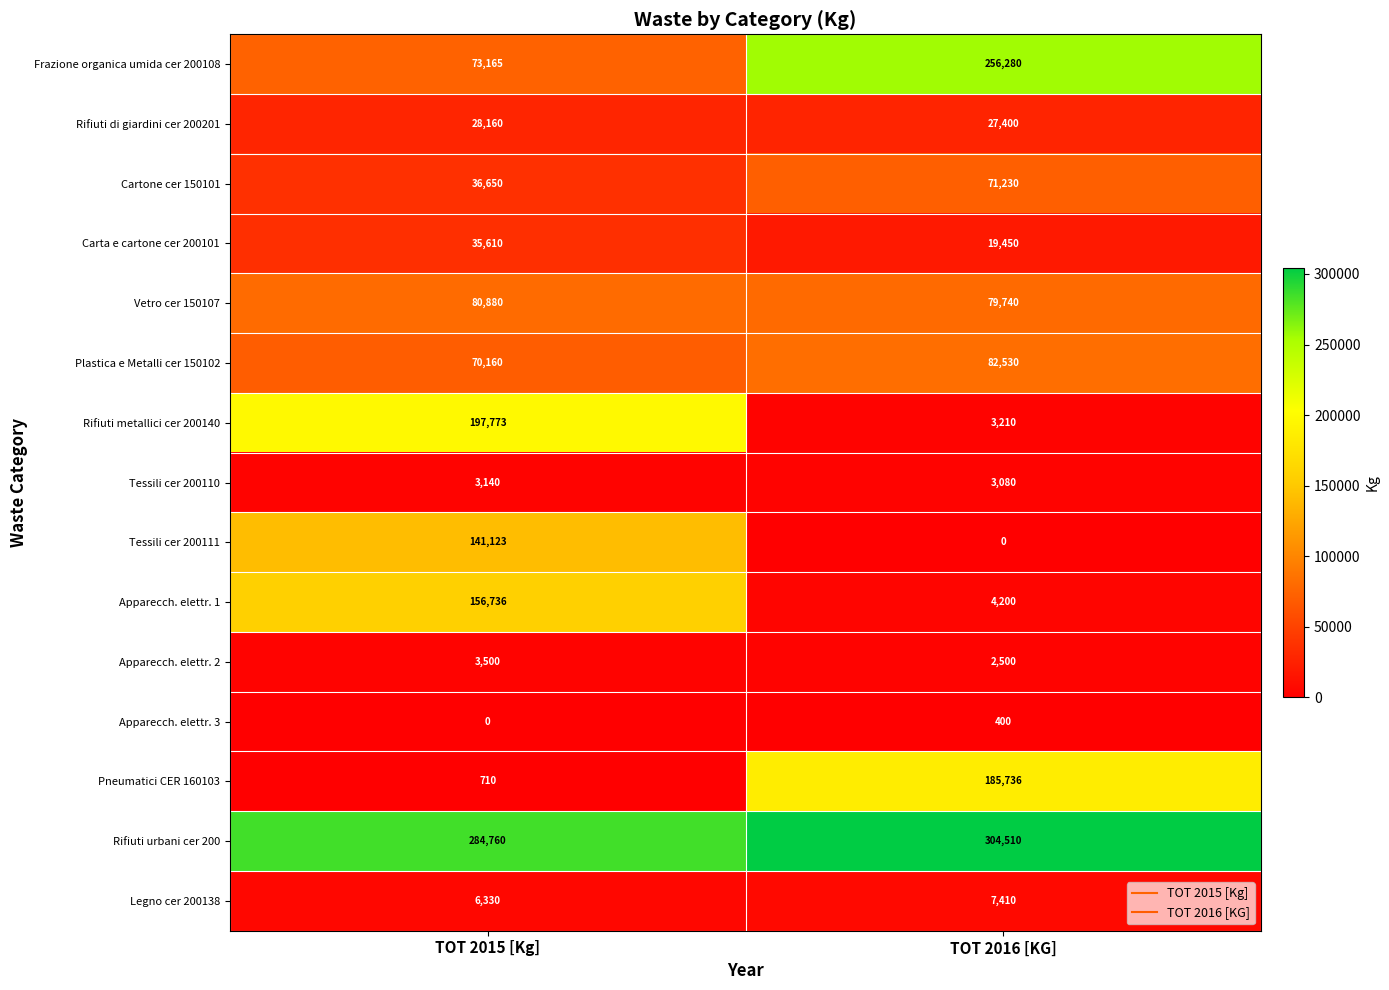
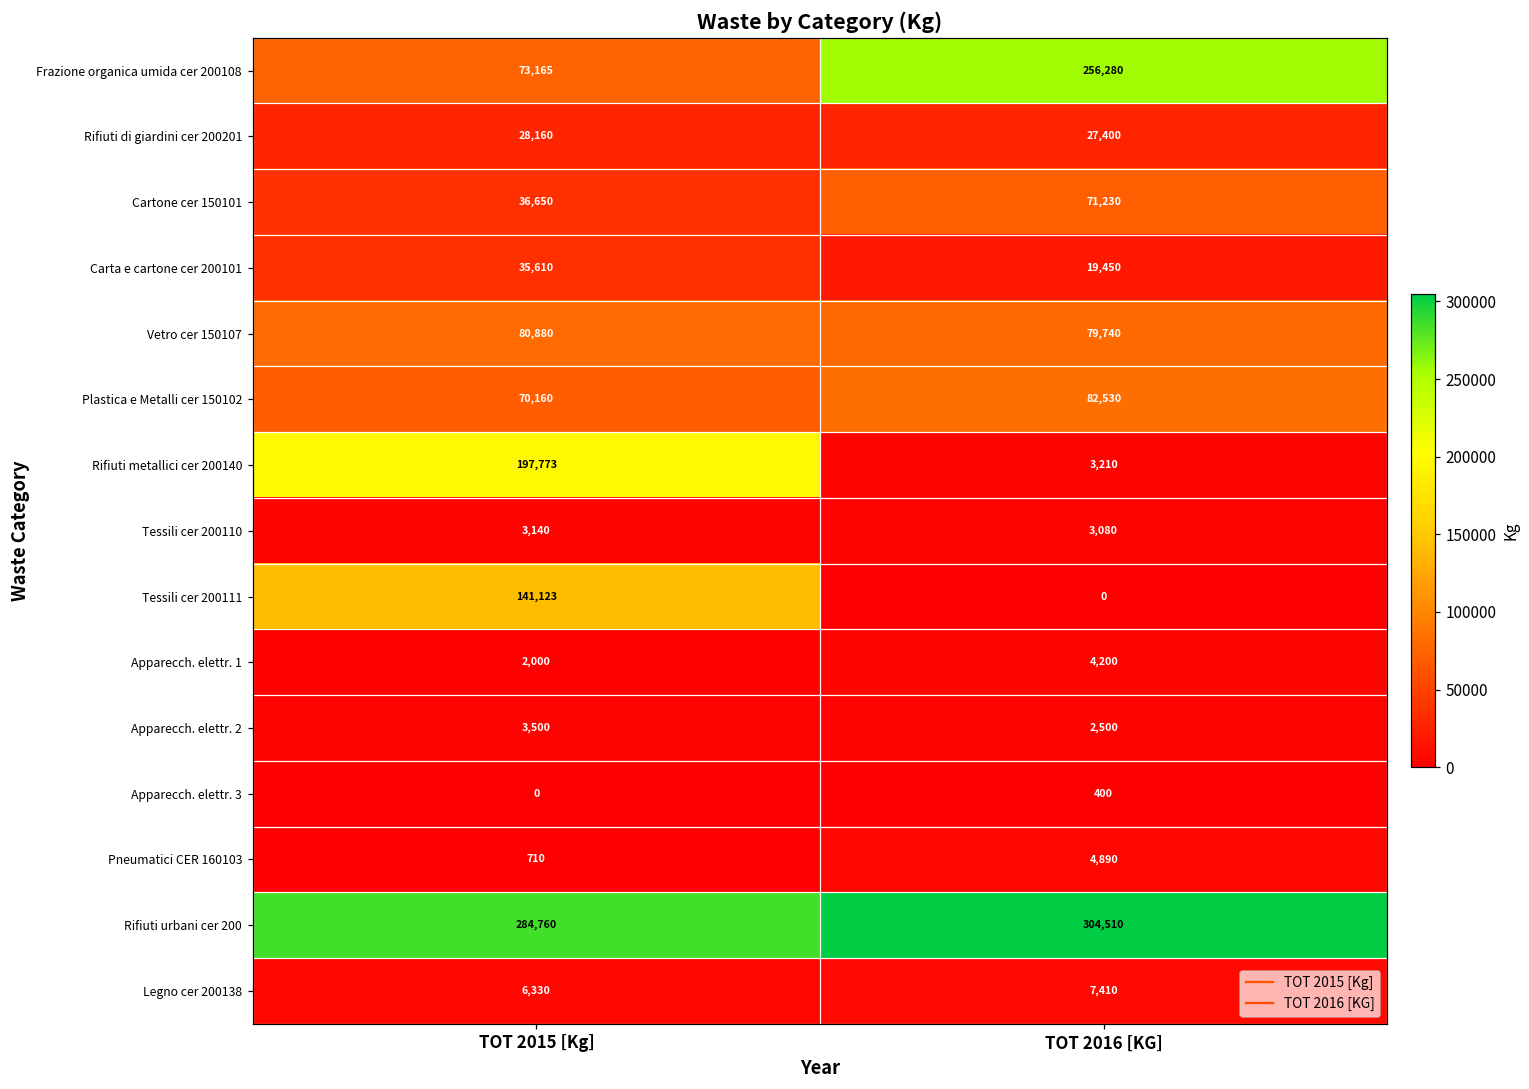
Apparecch. elettr. 1, TOT 2015 [Kg]: 156,736 -> 2,000
Pneumatici CER 160103, TOT 2016 [KG]: 185,736 -> 4,890
